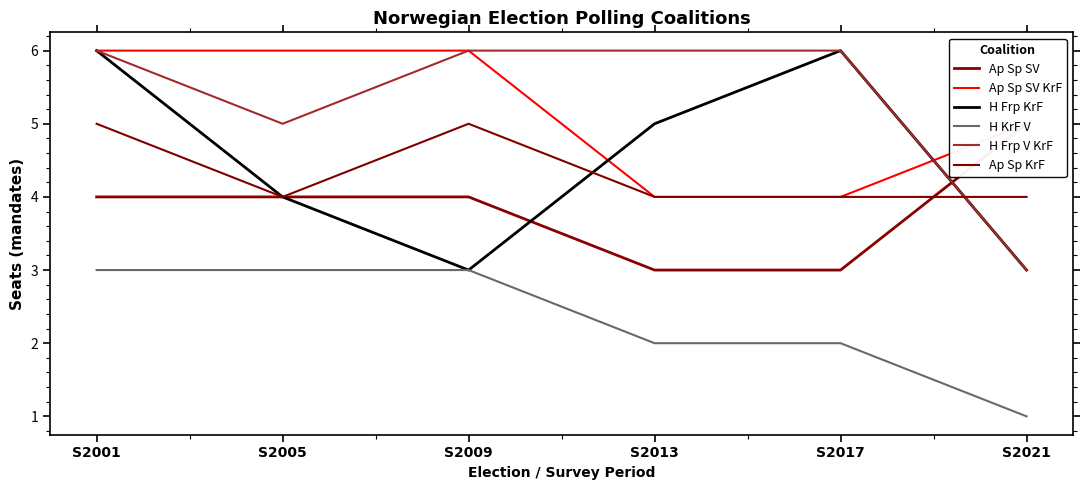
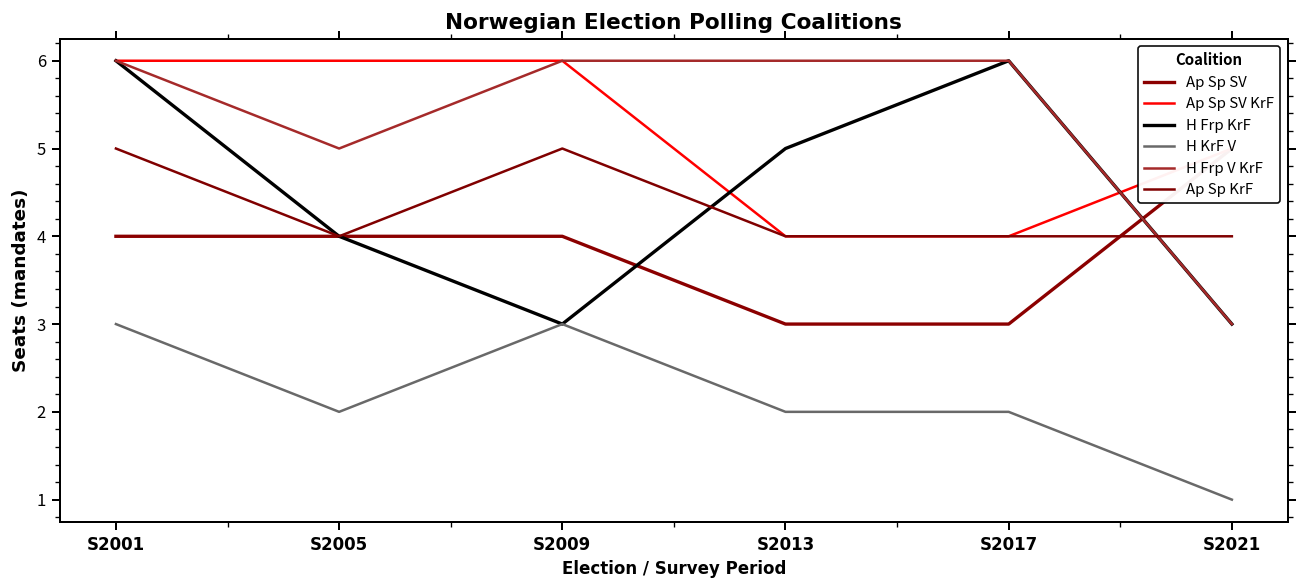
H KrF V, S2005: 3 -> 2
